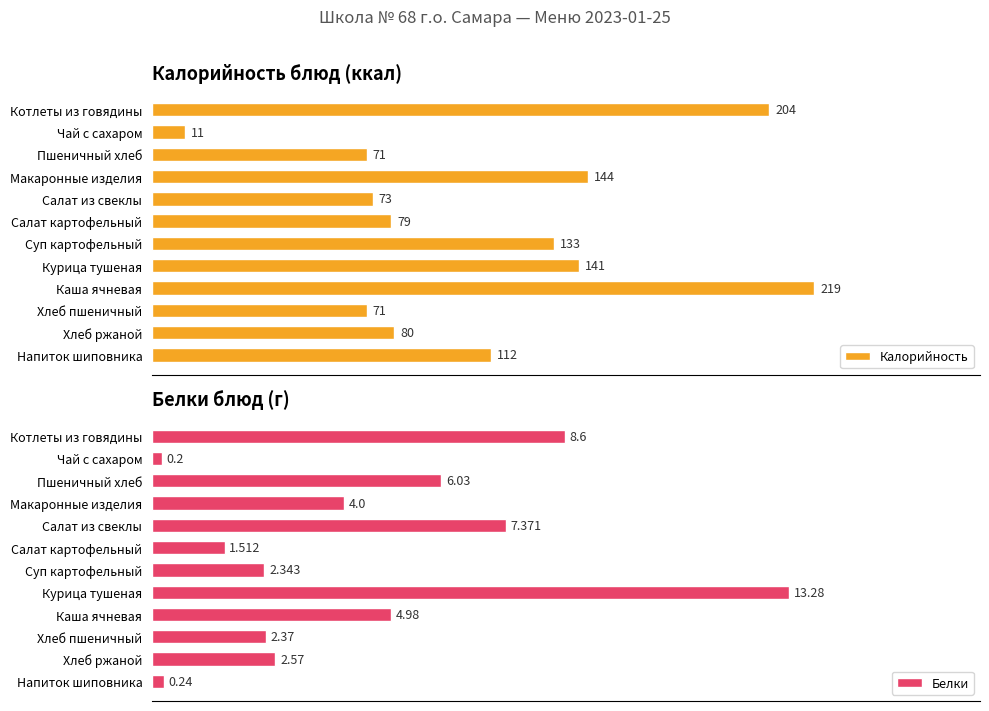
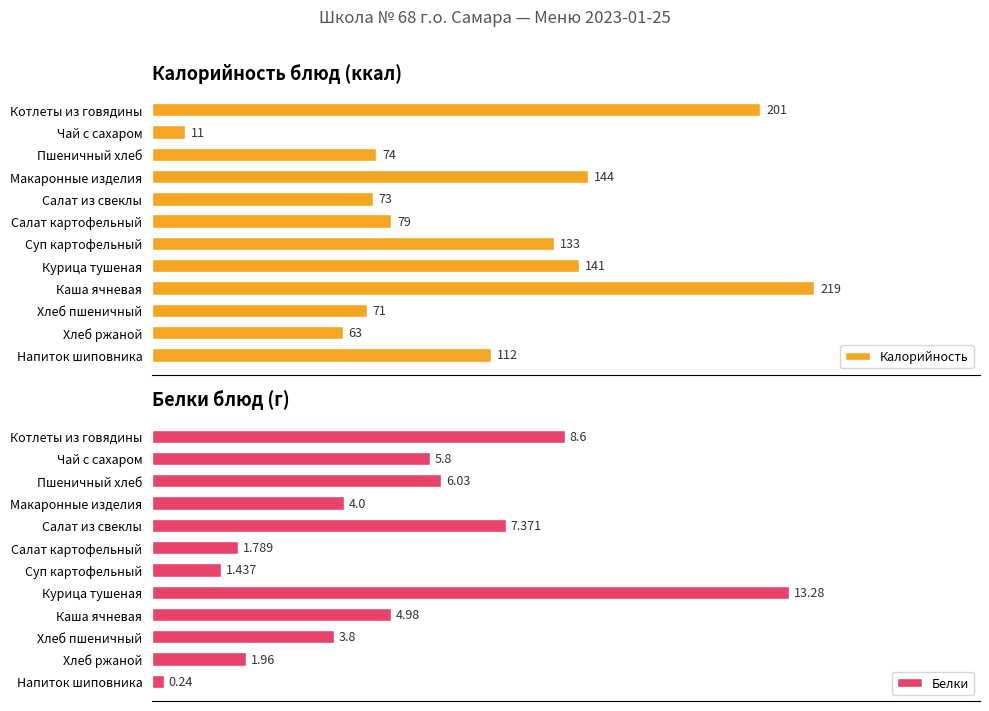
Калорийность блюд (ккал), Котлеты из говядины: 204 -> 201
Калорийность блюд (ккал), Пшеничный хлеб: 71 -> 74
Калорийность блюд (ккал), Хлеб ржаной: 80 -> 63
Белки блюд (г), Чай с сахаром: 0.2 -> 5.8
Белки блюд (г), Салат картофельный: 1.512 -> 1.789
Белки блюд (г), Суп картофельный: 2.343 -> 1.437
Белки блюд (г), Хлеб пшеничный: 2.37 -> 3.8
Белки блюд (г), Хлеб ржаной: 2.57 -> 1.96
